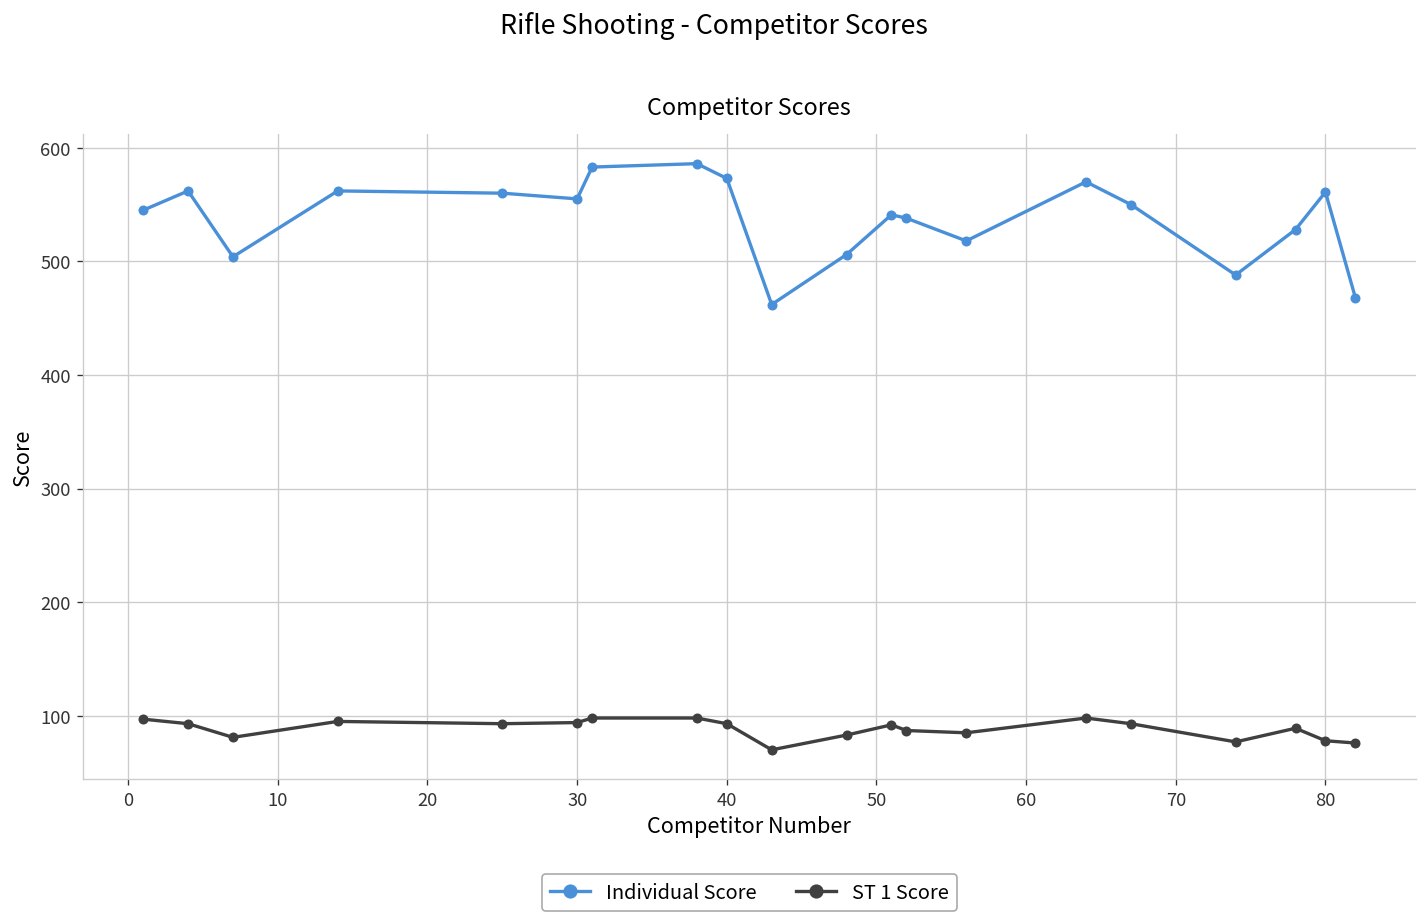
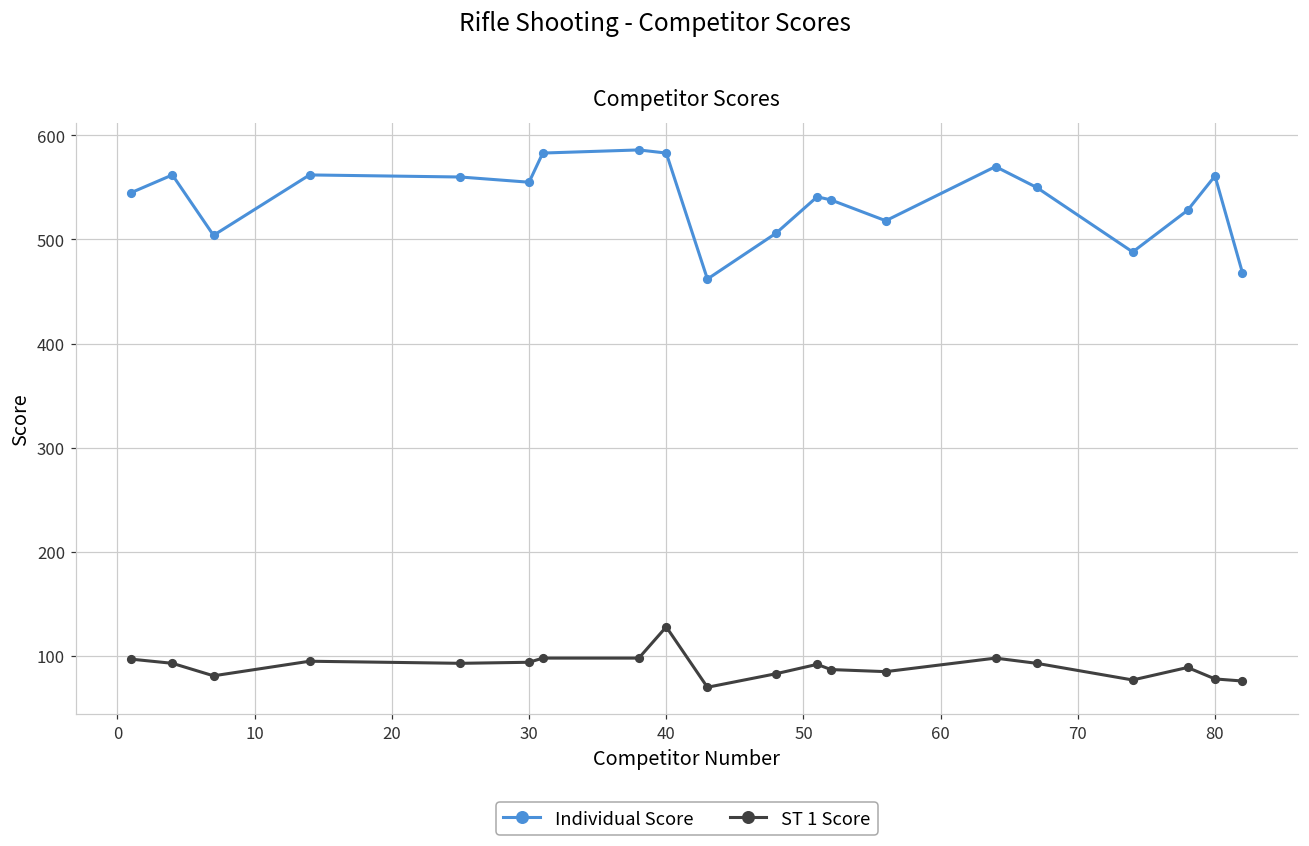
Individual Score, 40: 570 -> 580
ST 1 Score, 40: 90 -> 130
